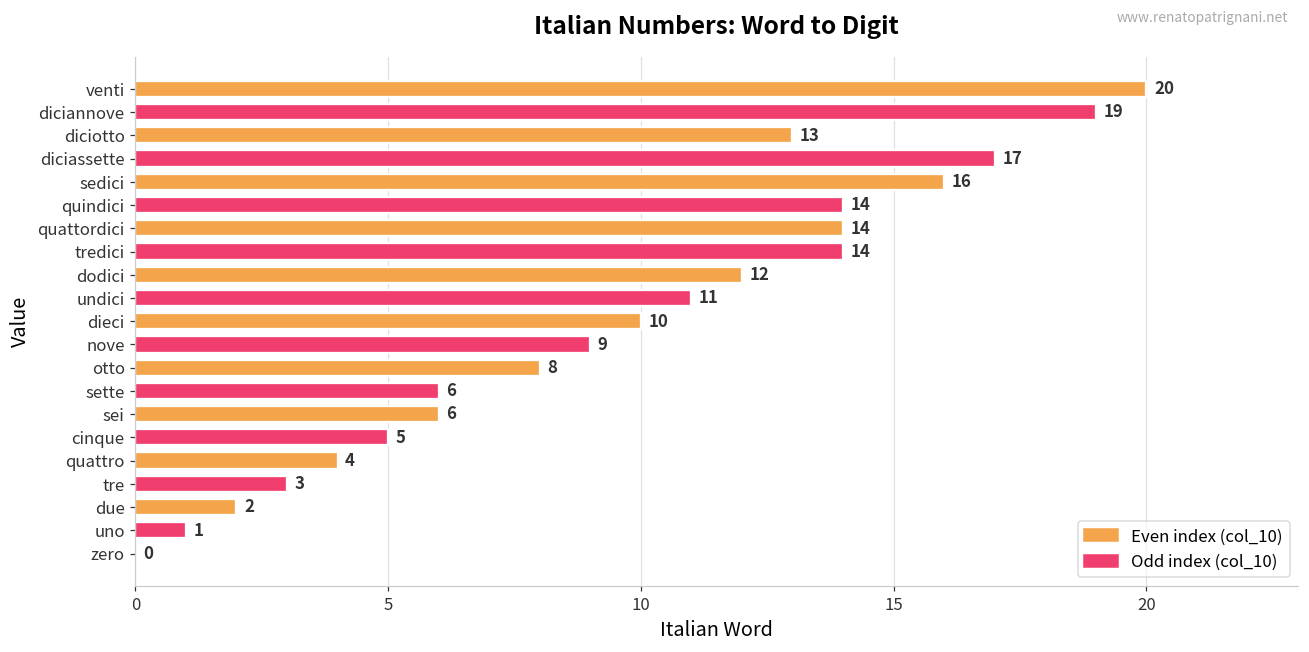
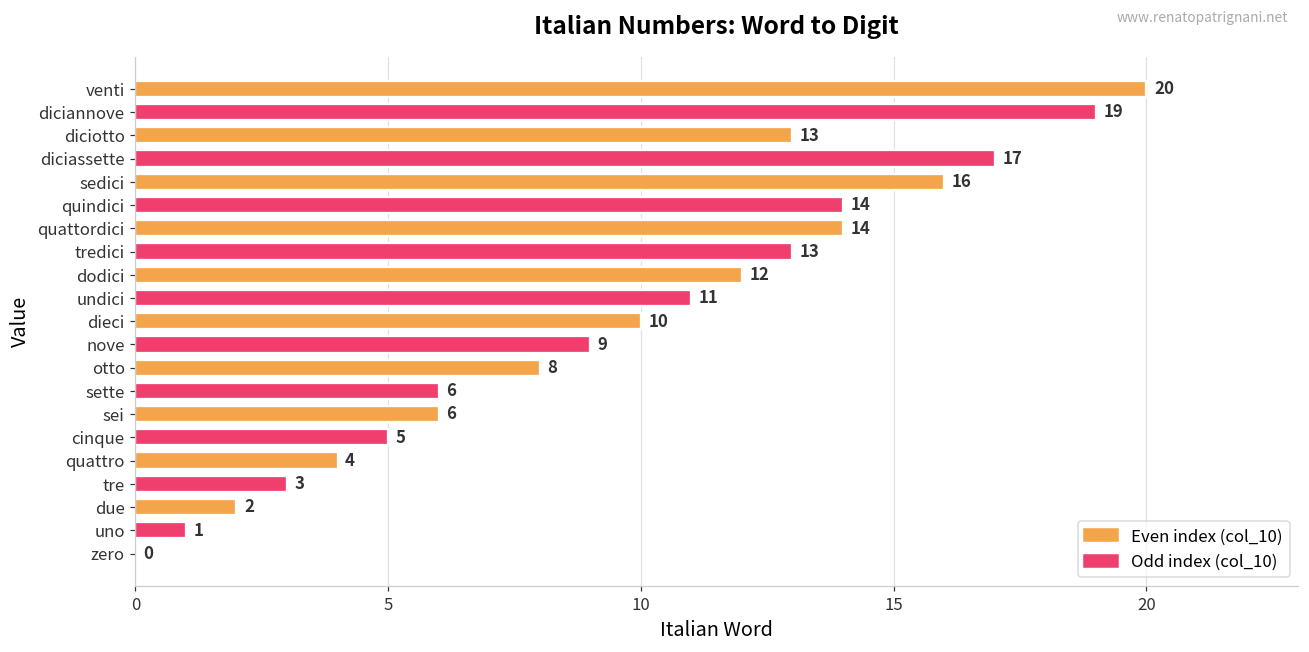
tredici: 14 -> 13
